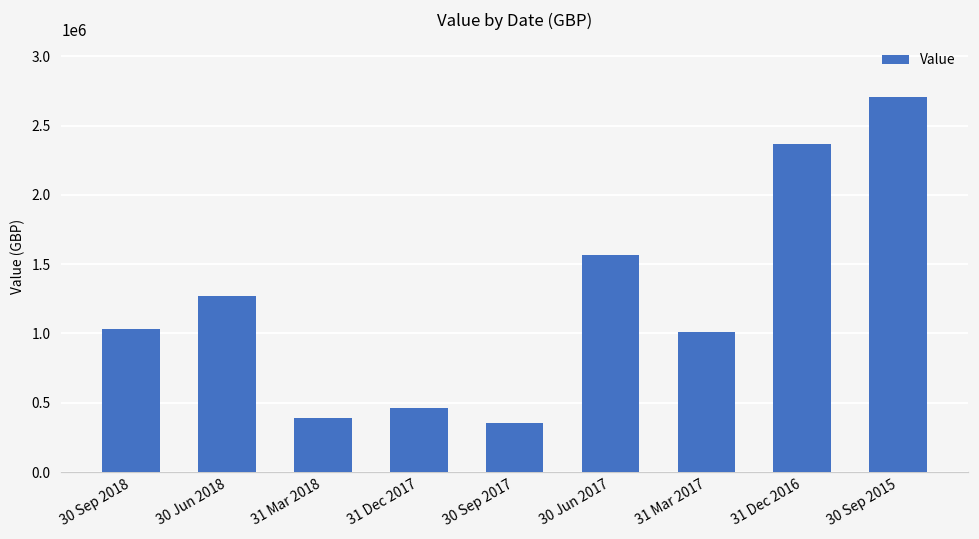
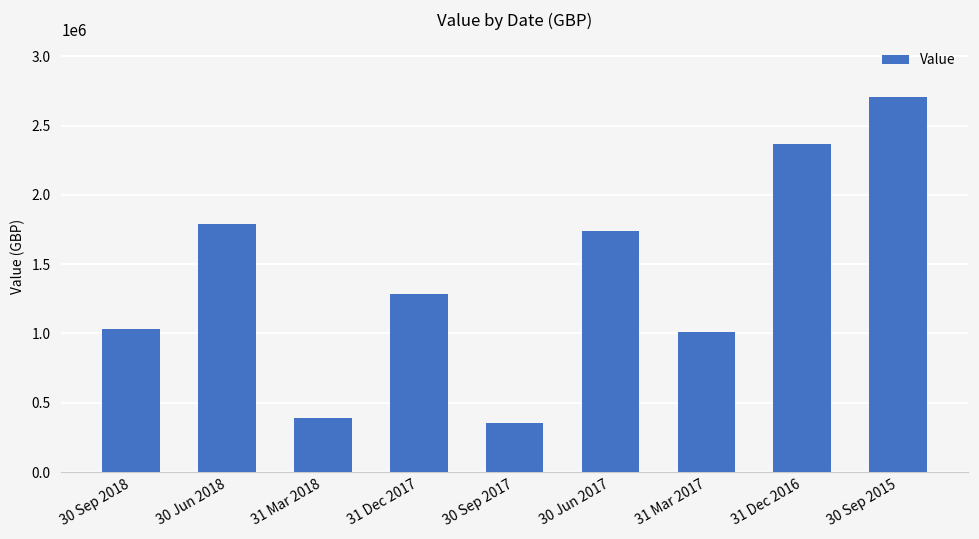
30 Jun 2018: 1270000 -> 1790000
31 Dec 2017: 470000 -> 1290000
30 Jun 2017: 1570000 -> 1740000
